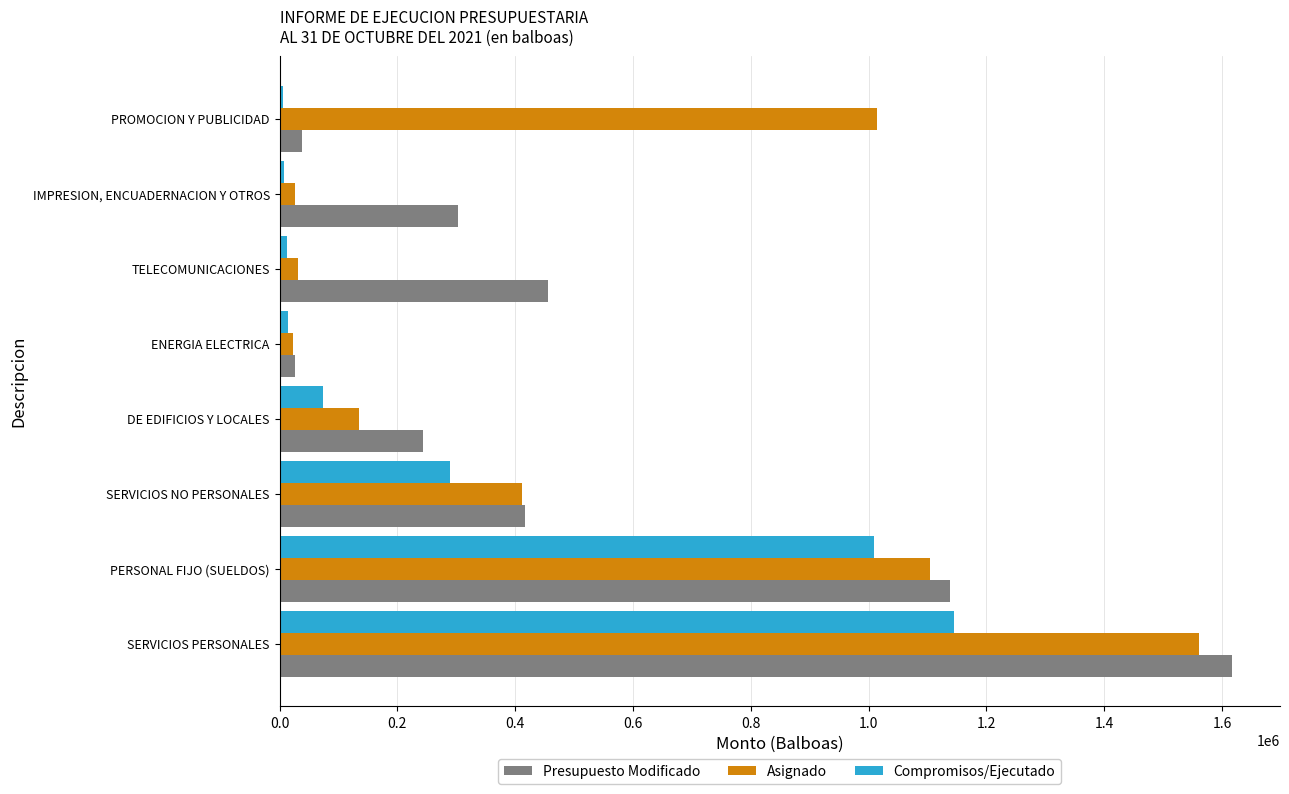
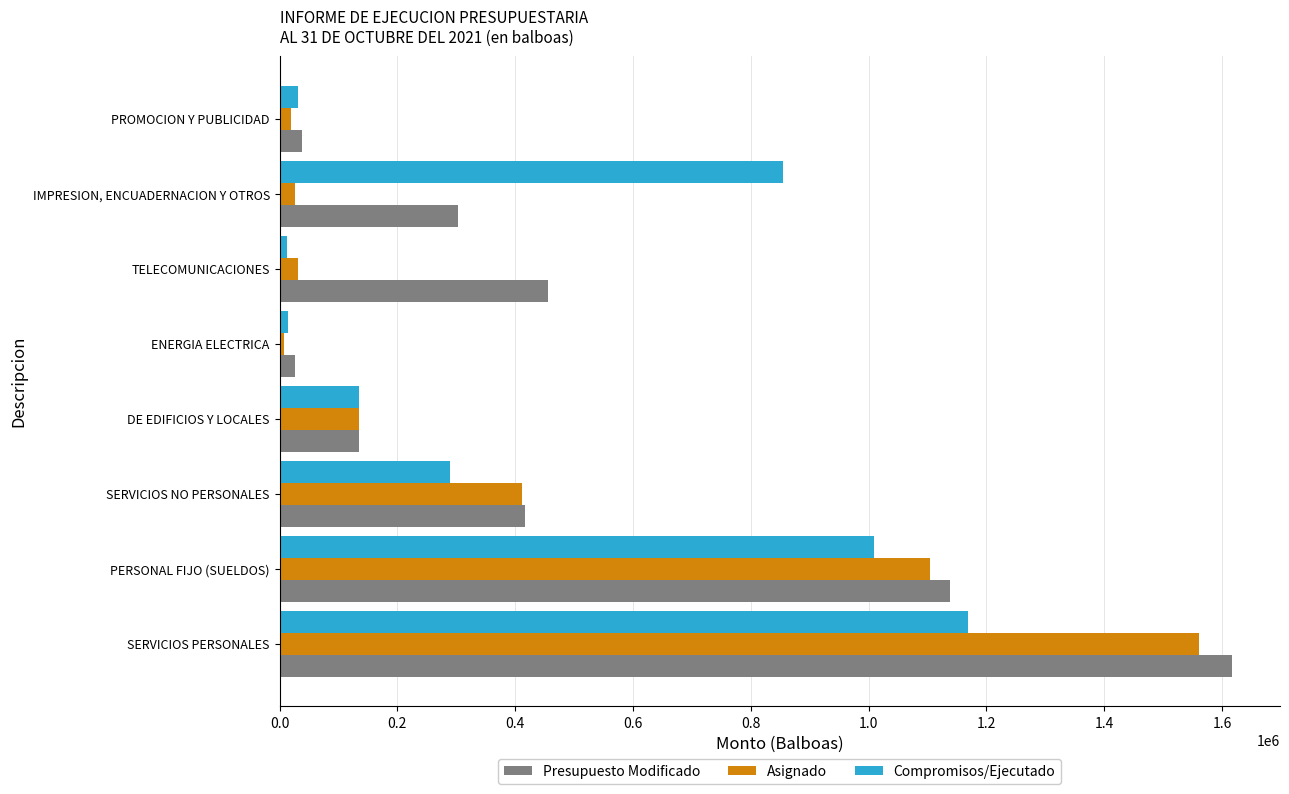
Compromisos/Ejecutado, PROMOCION Y PUBLICIDAD: 10000 -> 30000
Asignado, PROMOCION Y PUBLICIDAD: 1010000 -> 20000
Compromisos/Ejecutado, IMPRESION, ENCUADERNACION Y OTROS: 10000 -> 850000
Asignado, ENERGIA ELECTRICA: 20000 -> 10000
Compromisos/Ejecutado, DE EDIFICIOS Y LOCALES: 70000 -> 140000
Presupuesto Modificado, DE EDIFICIOS Y LOCALES: 240000 -> 140000
Compromisos/Ejecutado, SERVICIOS PERSONALES: 1140000 -> 1170000
